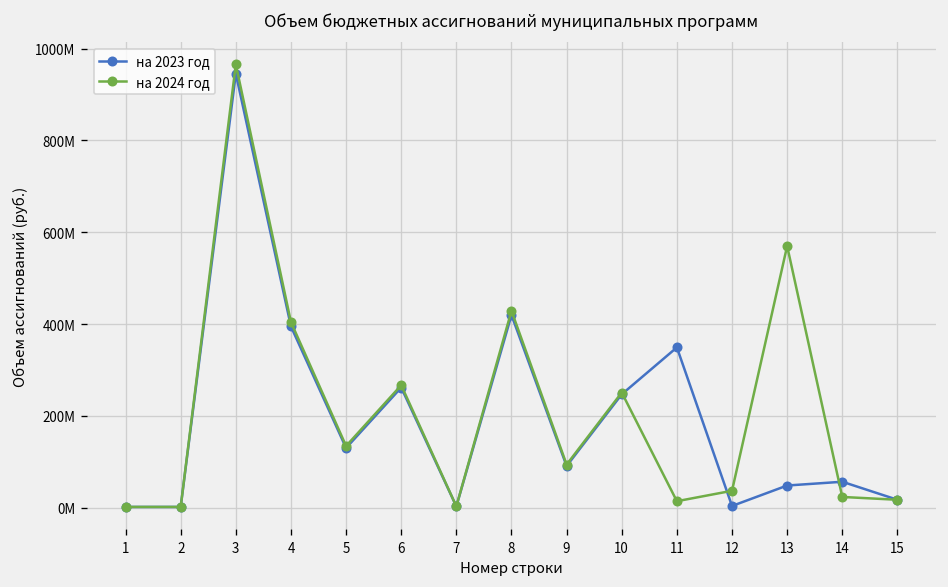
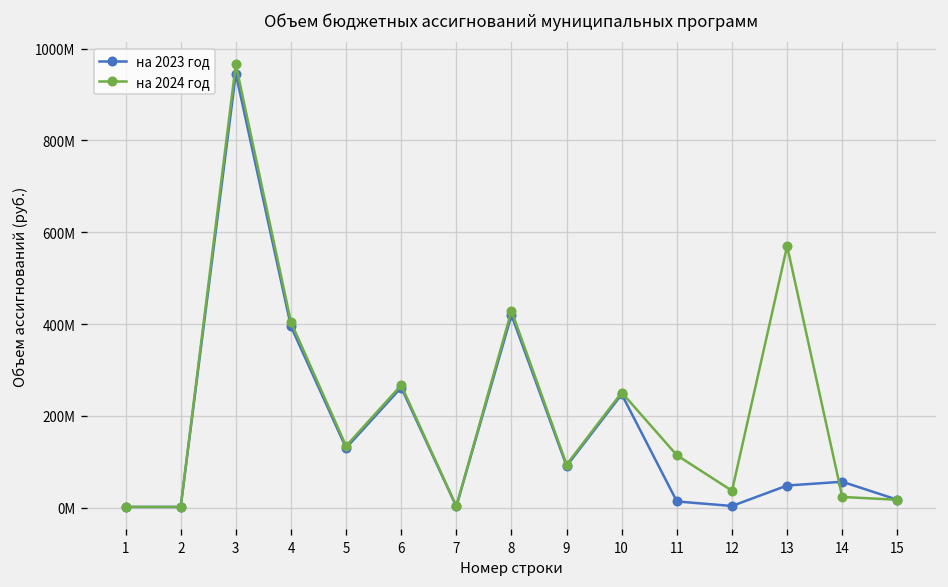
на 2023 год, 11: 350000000 -> 10000000
на 2024 год, 11: 10000000 -> 110000000
